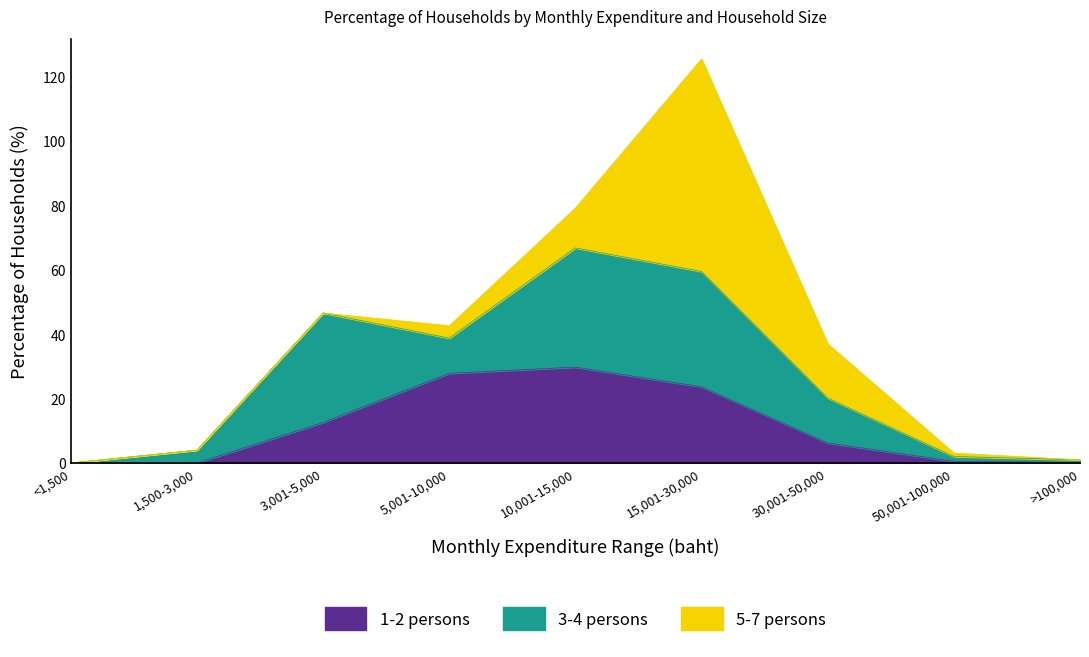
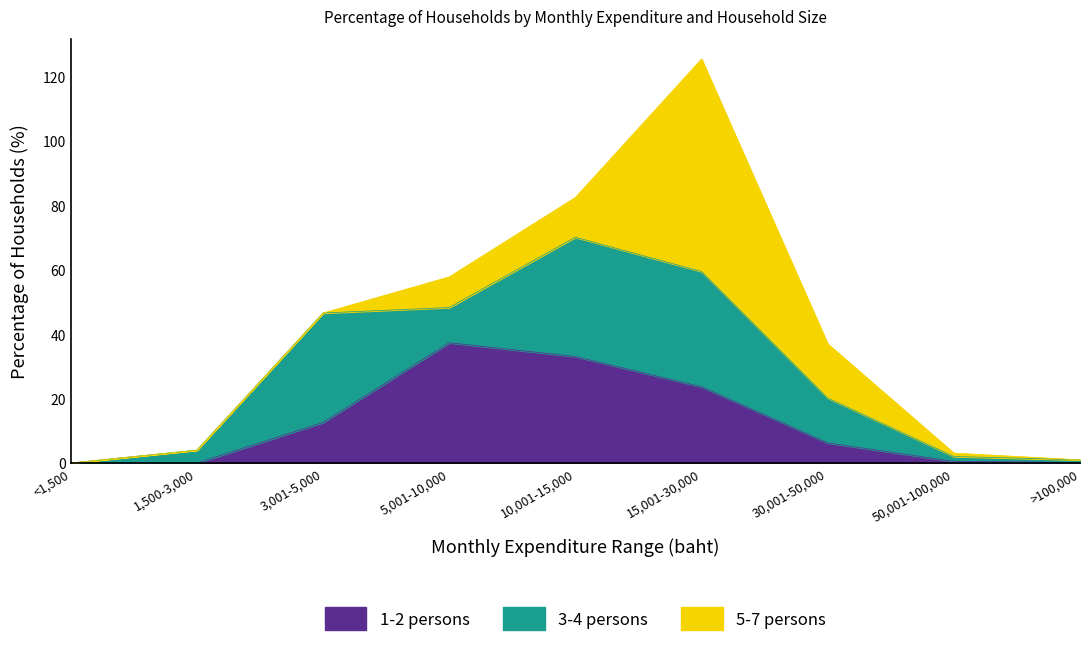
1-2 persons, 5,001-10,000: 28 -> 37
5-7 persons, 5,001-10,000: 4 -> 10
1-2 persons, 10,001-15,000: 30 -> 33
